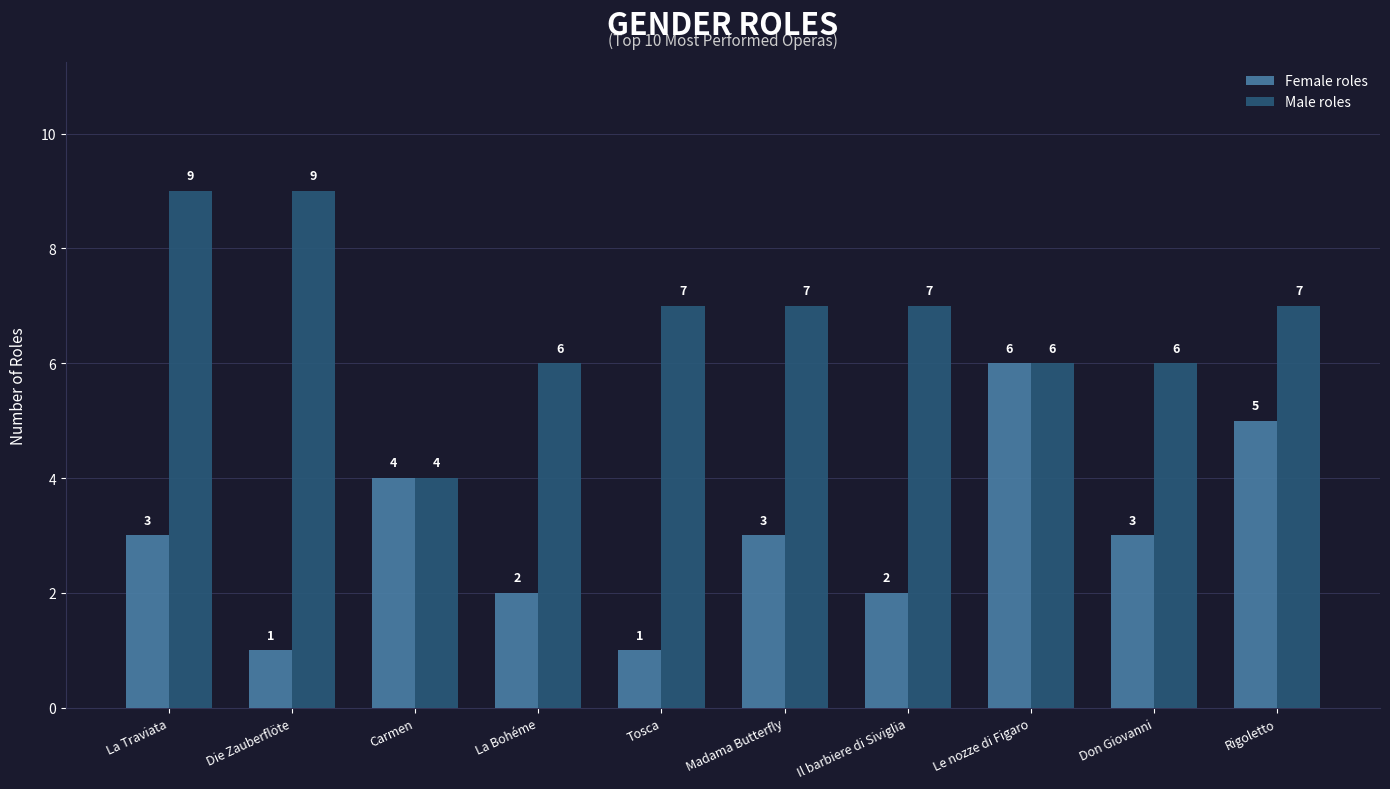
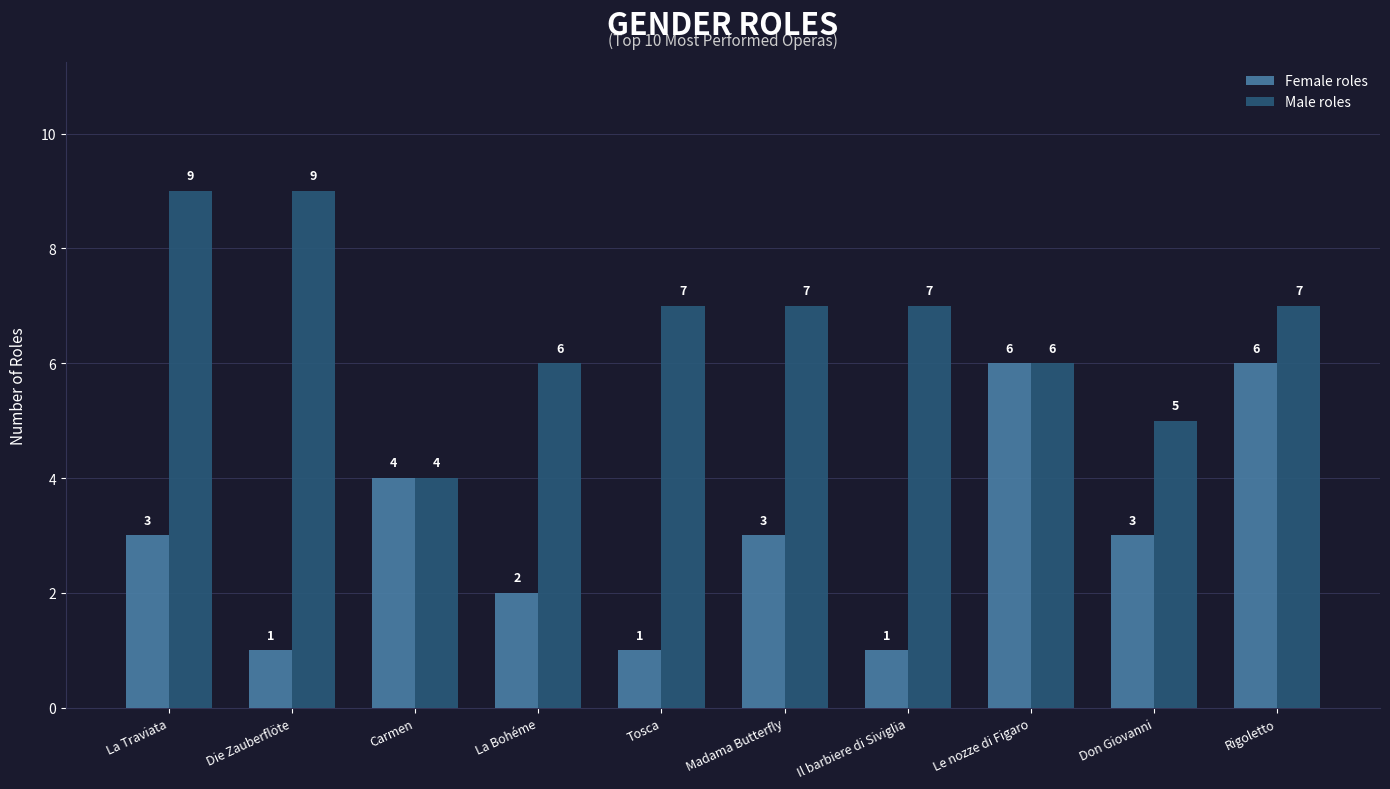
Female roles, Il barbiere di Siviglia: 2 -> 1
Male roles, Don Giovanni: 6 -> 5
Female roles, Rigoletto: 5 -> 6
